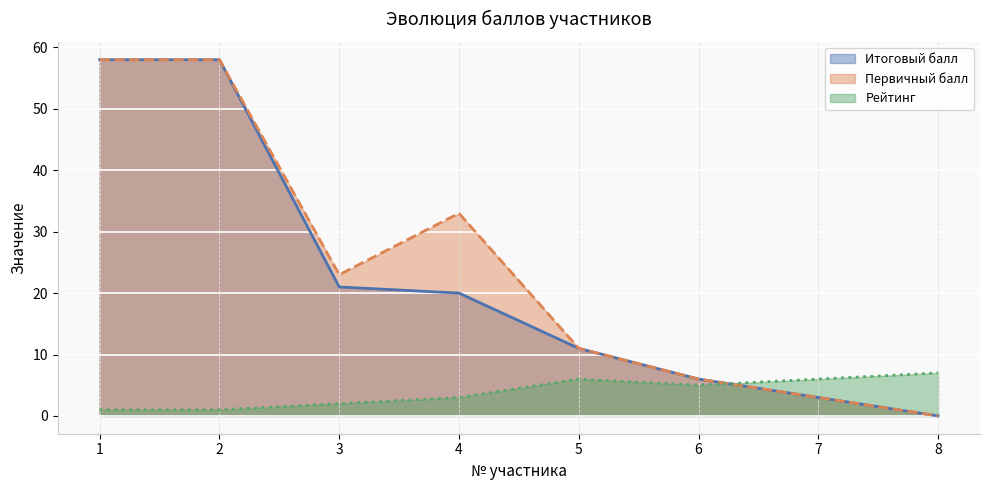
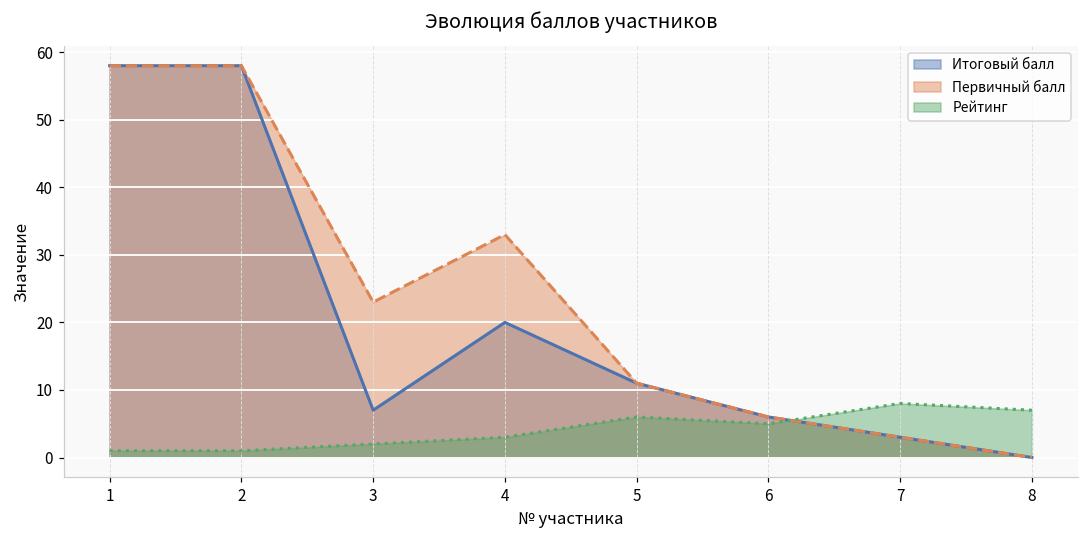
Итоговый балл, 3: 21 -> 7
Рейтинг, 7: 6 -> 8
